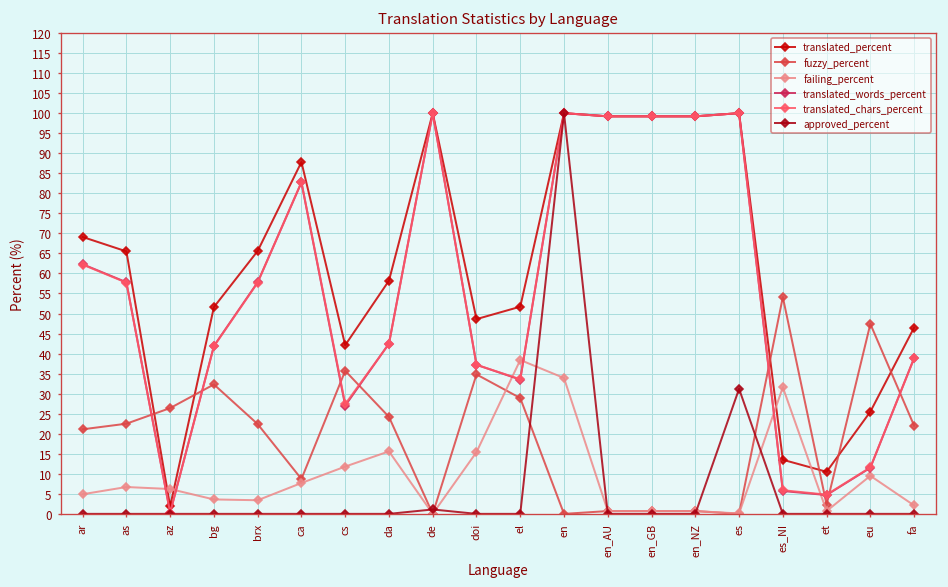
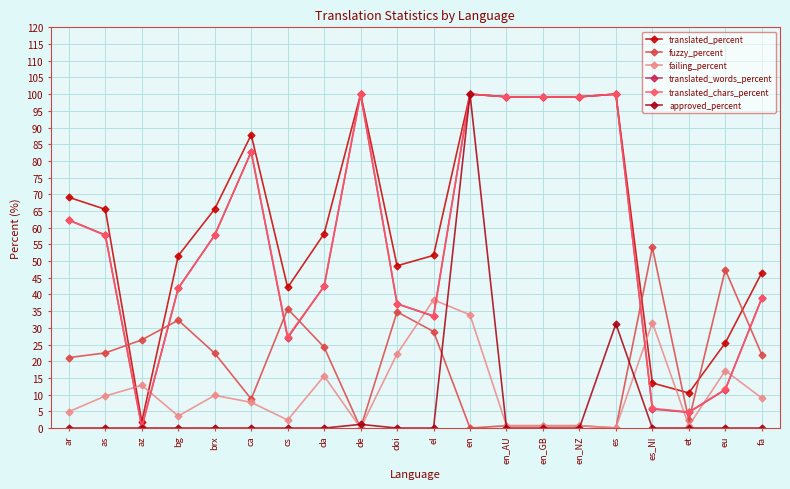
failing_percent, as: 7 -> 10
failing_percent, az: 6 -> 13
failing_percent, brx: 3 -> 10
failing_percent, cs: 12 -> 2
failing_percent, doi: 15 -> 22
failing_percent, eu: 10 -> 17
failing_percent, fa: 2 -> 9
